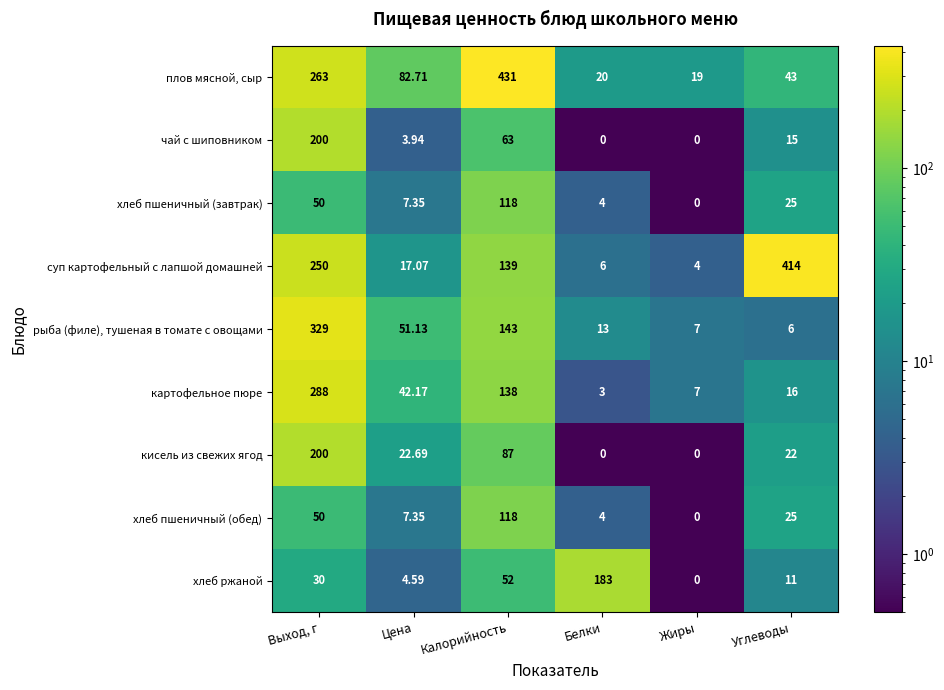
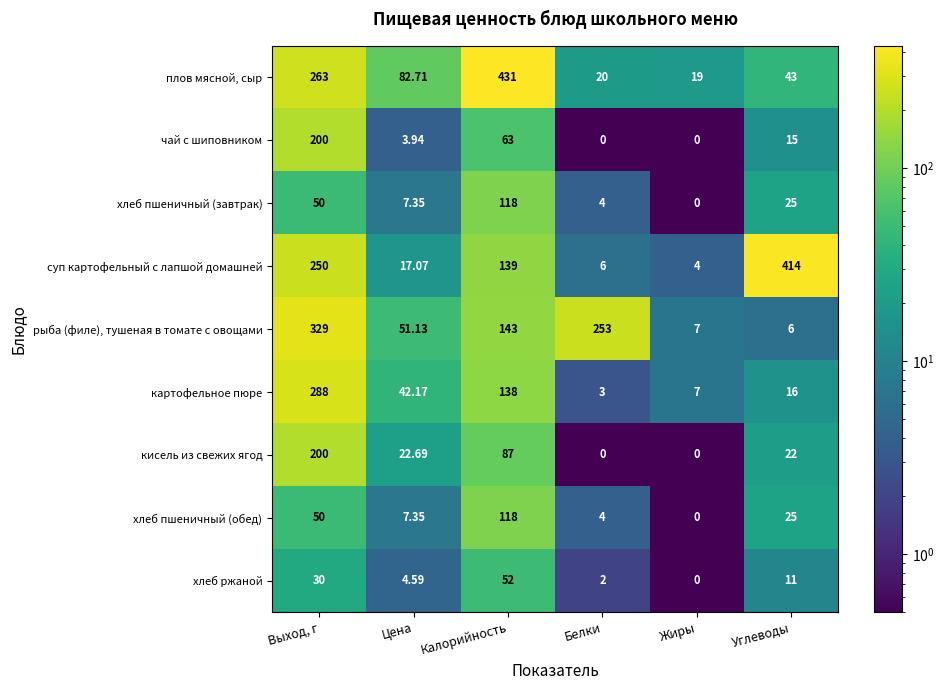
рыба (филе), тушеная в томате с овощами, Белки: 13 -> 253
хлеб ржаной, Белки: 183 -> 2
